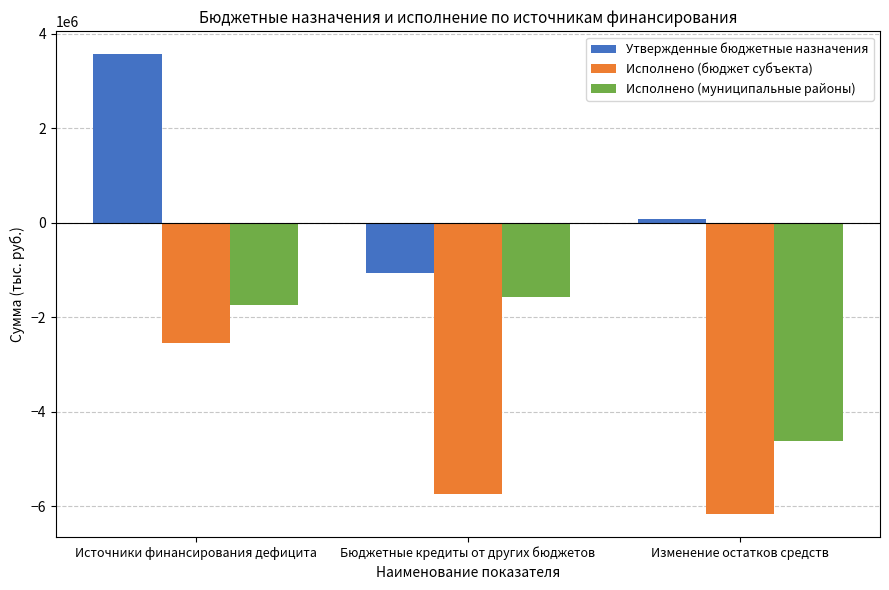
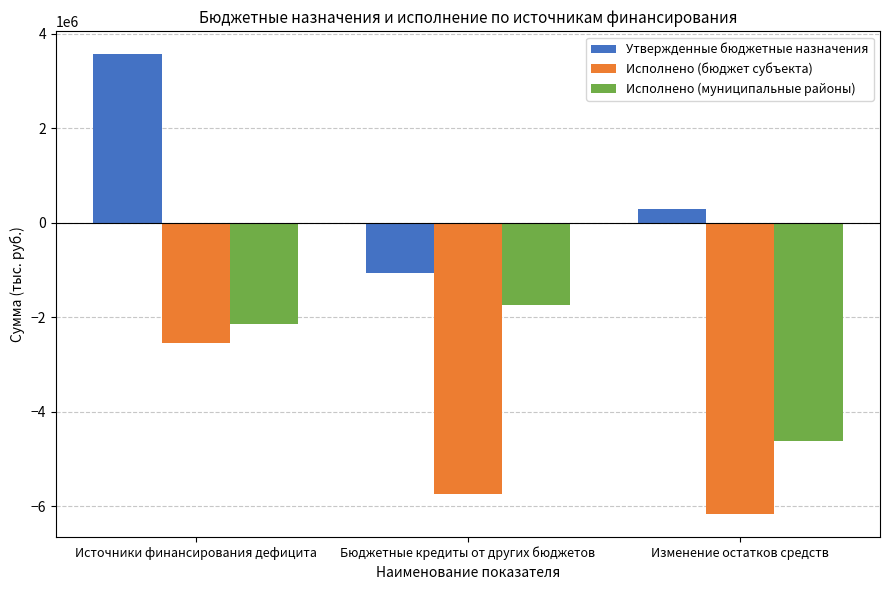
Исполнено (муниципальные районы), Источники финансирования дефицита: -1700000 -> -2100000
Исполнено (муниципальные районы), Бюджетные кредиты от других бюджетов: -1600000 -> -1700000
Утвержденные бюджетные назначения, Изменение остатков средств: 100000 -> 300000
